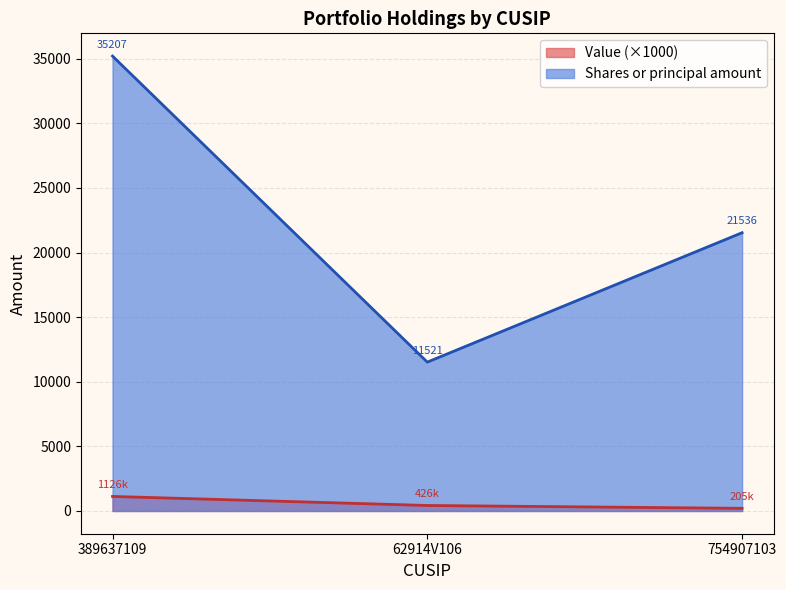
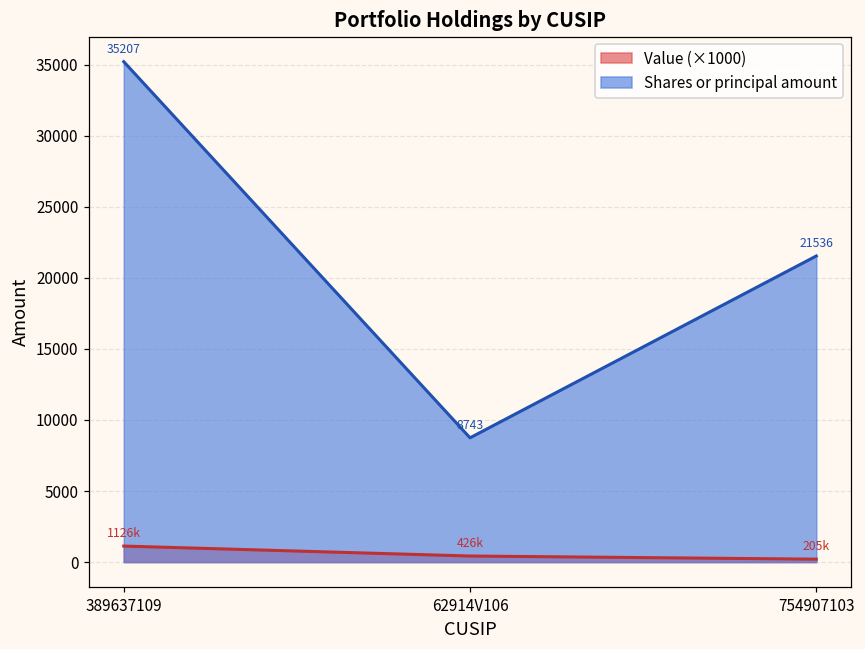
Shares or principal amount, 62914V106: 11521 -> 8743
